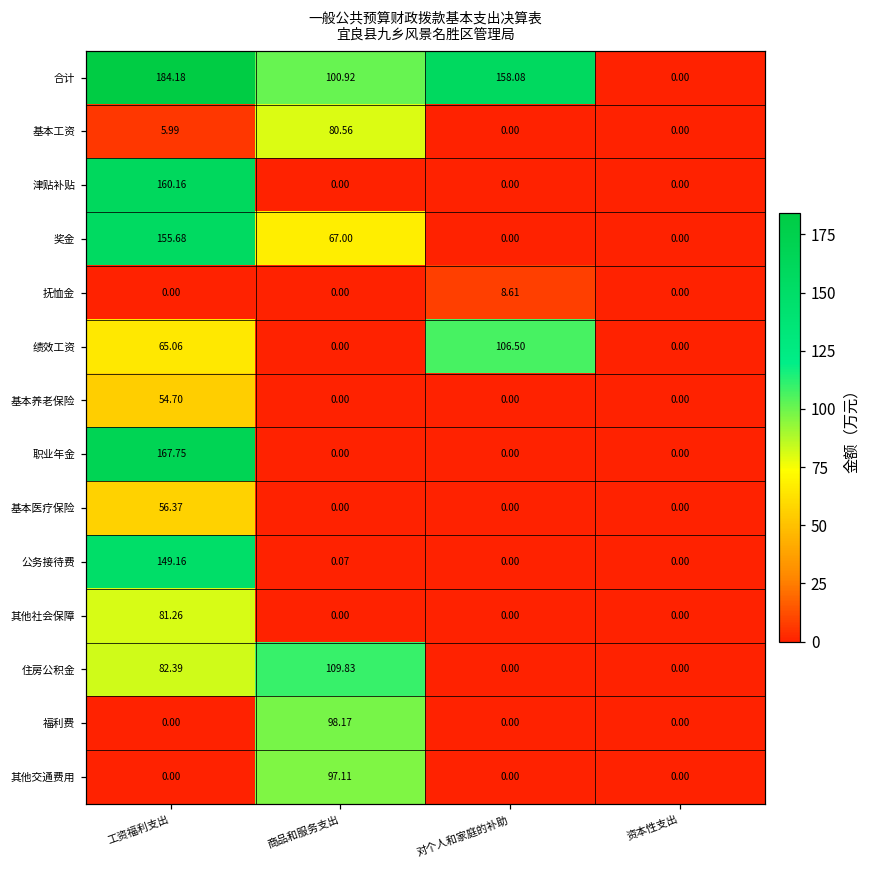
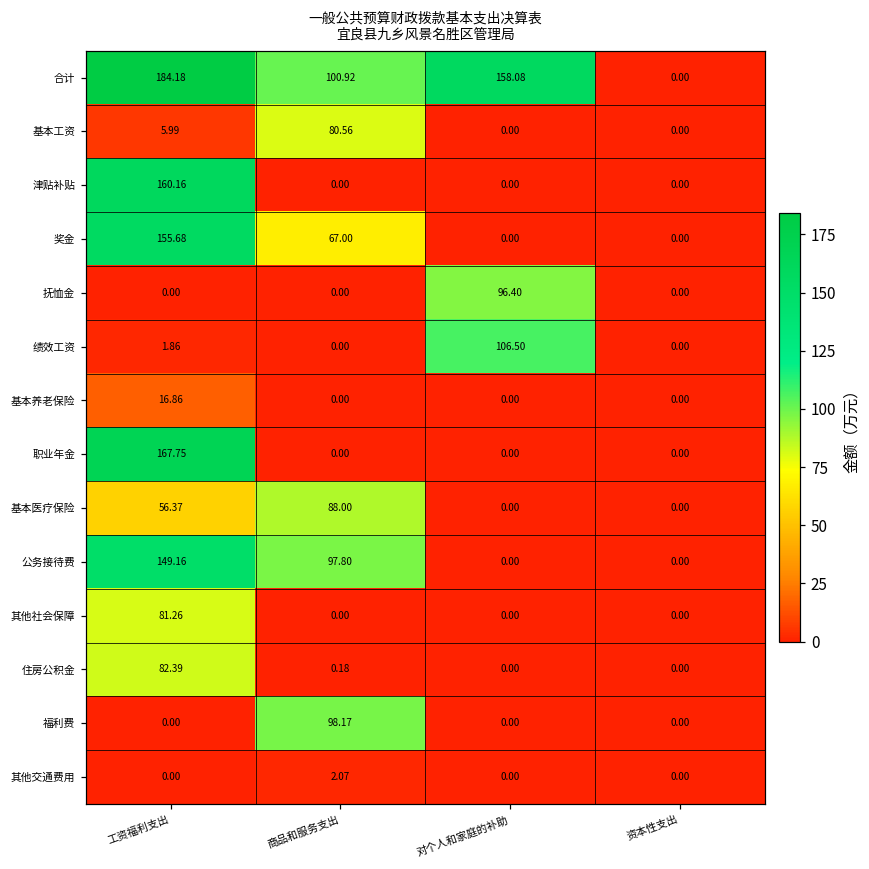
抚恤金, 对个人和家庭的补助: 8.61 -> 96.40
绩效工资, 工资福利支出: 65.06 -> 1.86
基本养老保险, 工资福利支出: 54.70 -> 16.86
基本医疗保险, 商品和服务支出: 0.00 -> 88.00
公务接待费, 商品和服务支出: 0.07 -> 97.80
住房公积金, 商品和服务支出: 109.83 -> 0.18
其他交通费用, 商品和服务支出: 97.11 -> 2.07
